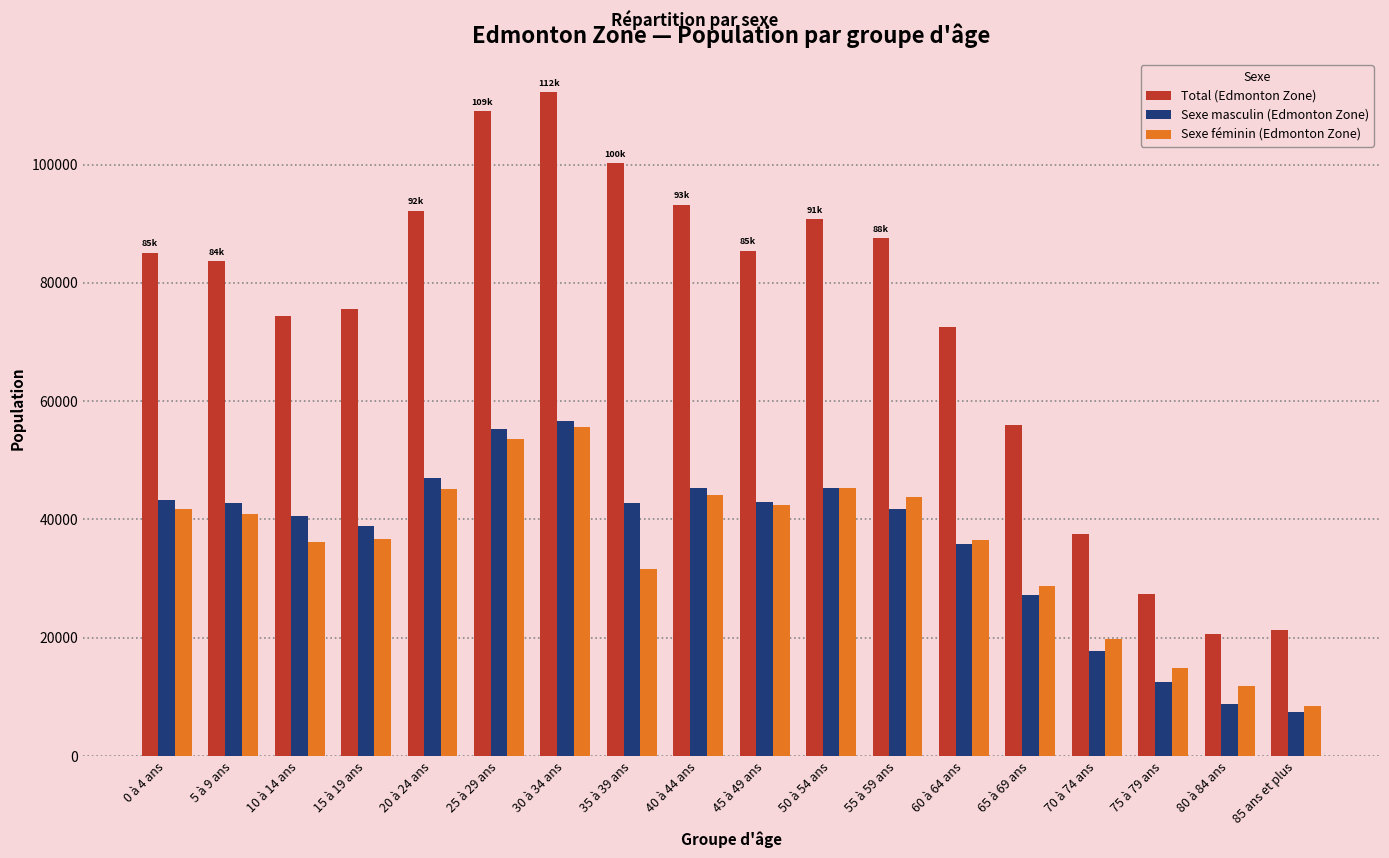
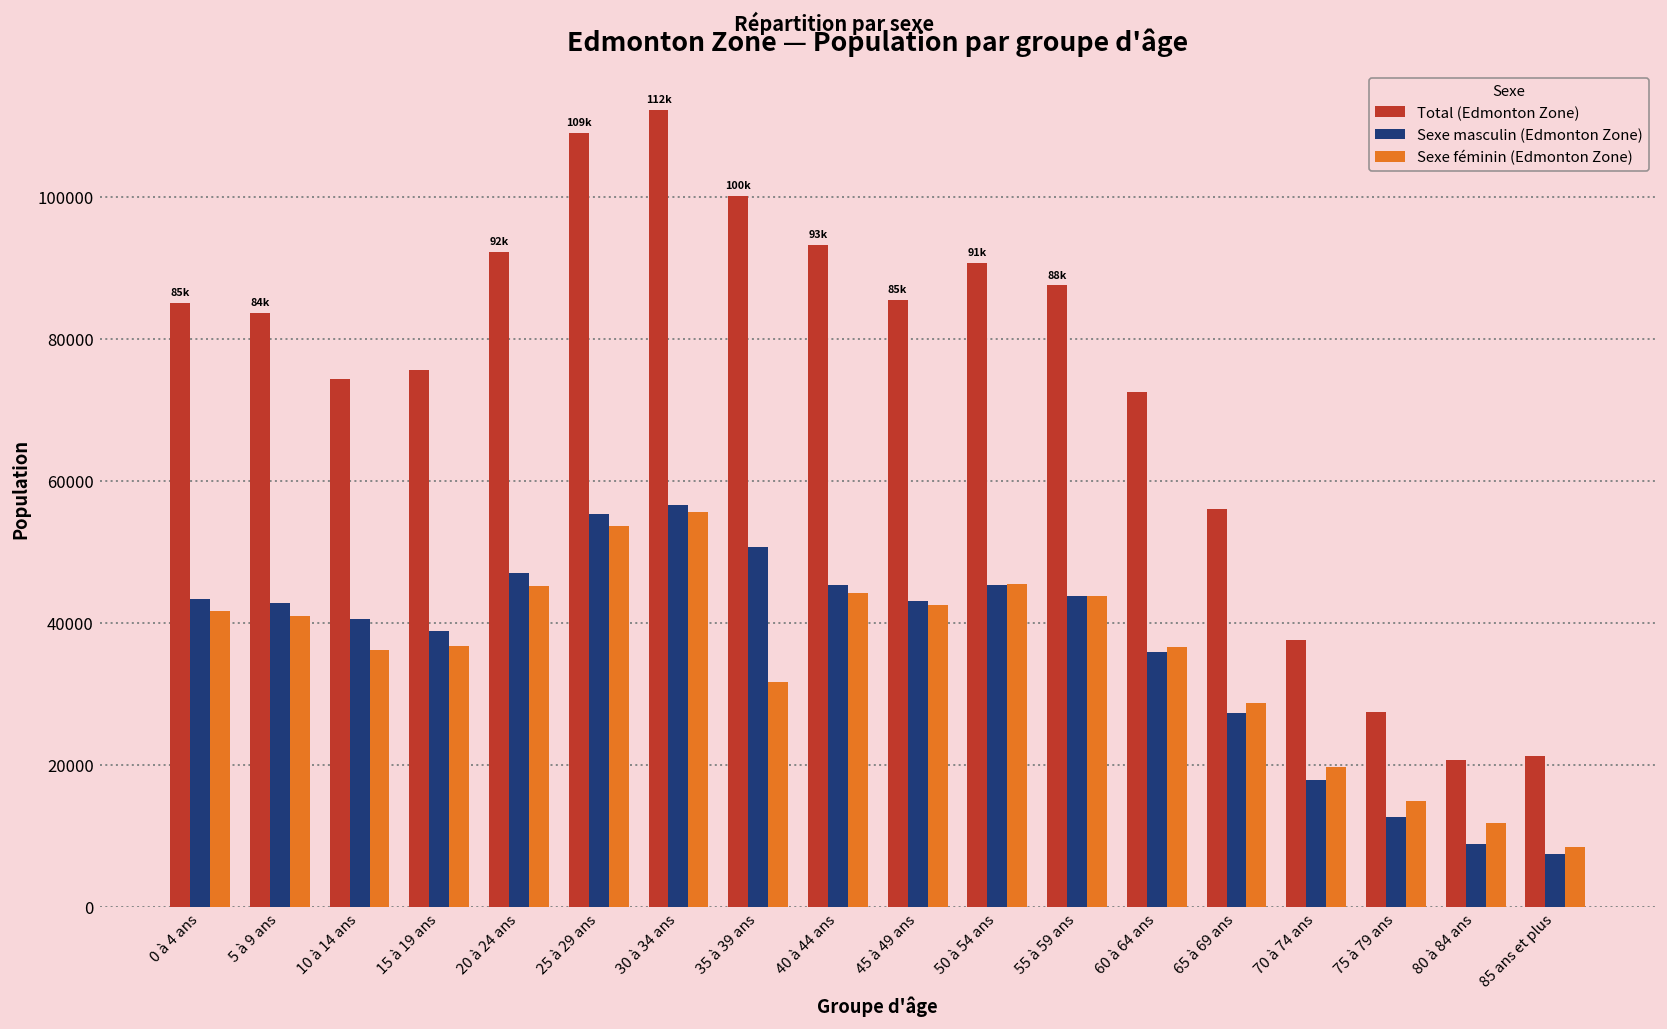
Sexe masculin (Edmonton Zone), 35 à 39 ans: 43000 -> 51000
Sexe masculin (Edmonton Zone), 55 à 59 ans: 42000 -> 44000
